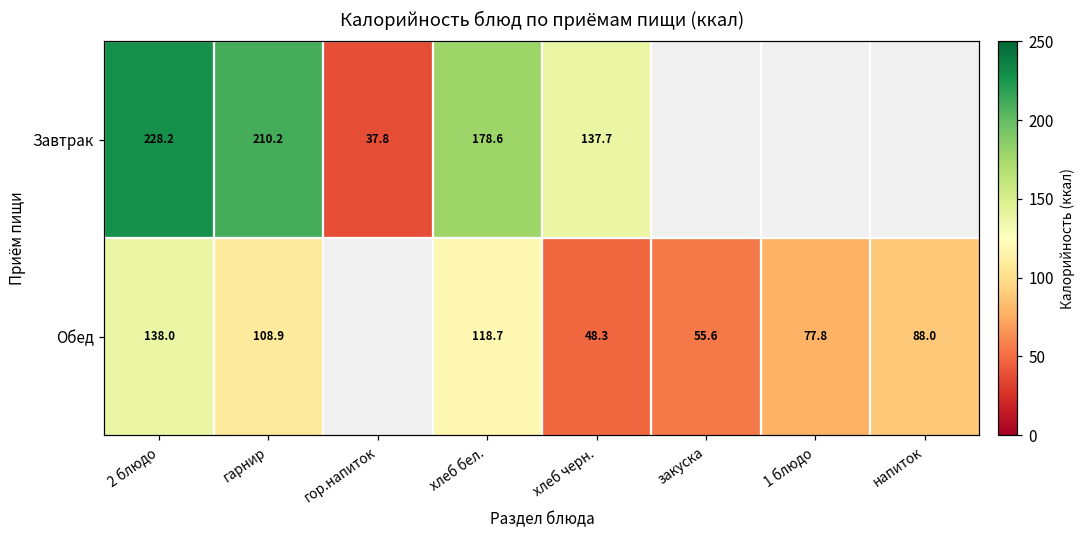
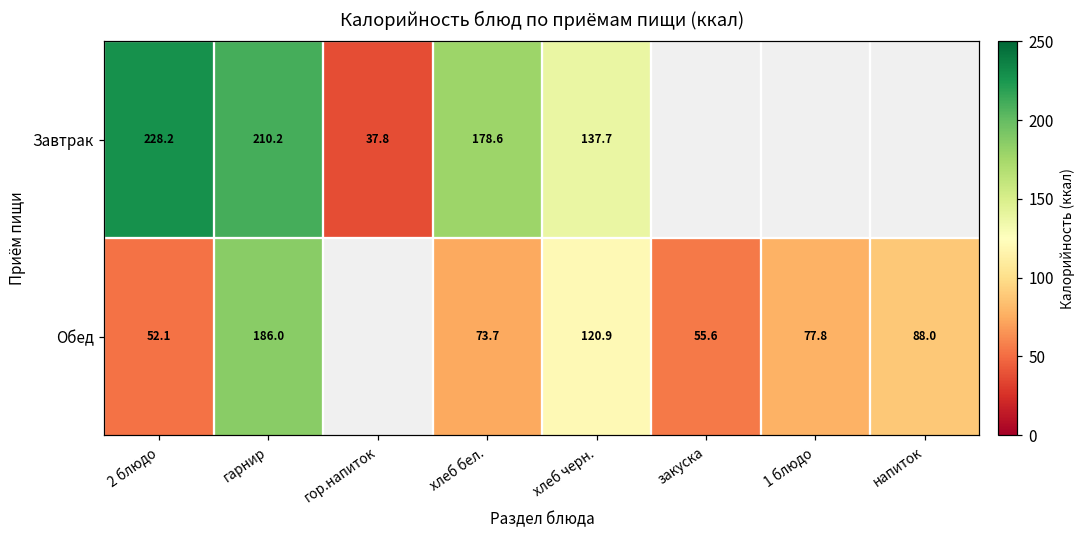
Обед, 2 блюдо: 138.0 -> 52.1
Обед, гарнир: 108.9 -> 186.0
Обед, хлеб бел.: 118.7 -> 73.7
Обед, хлеб черн.: 48.3 -> 120.9
